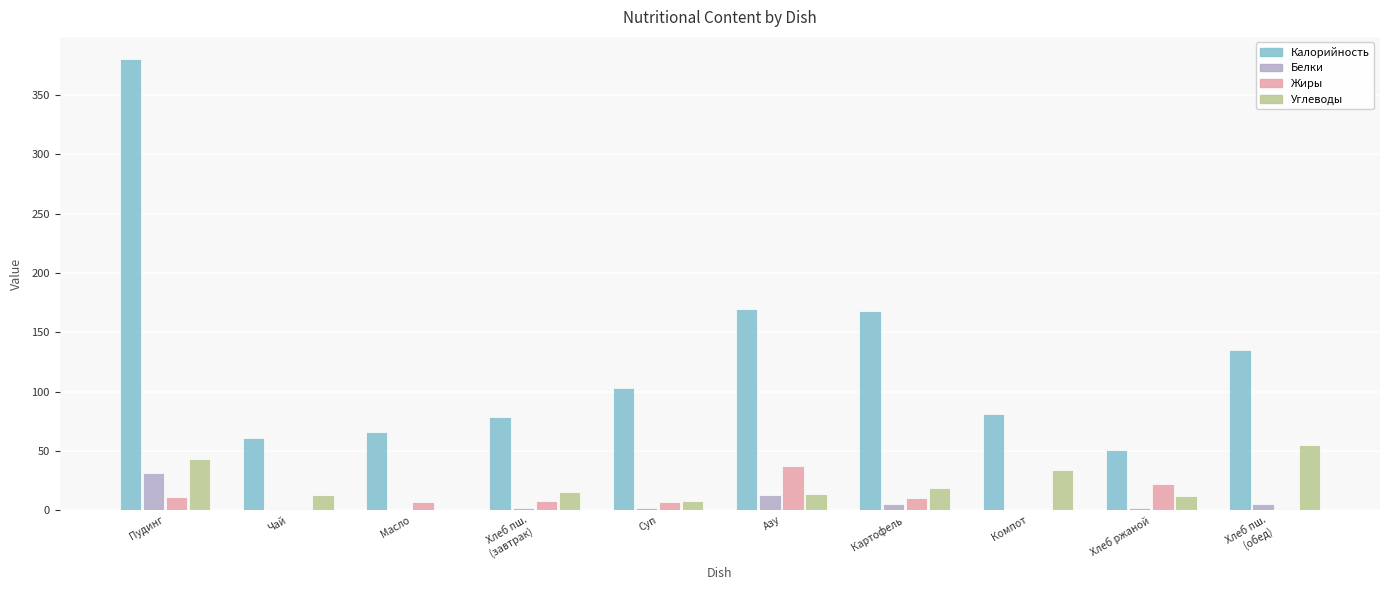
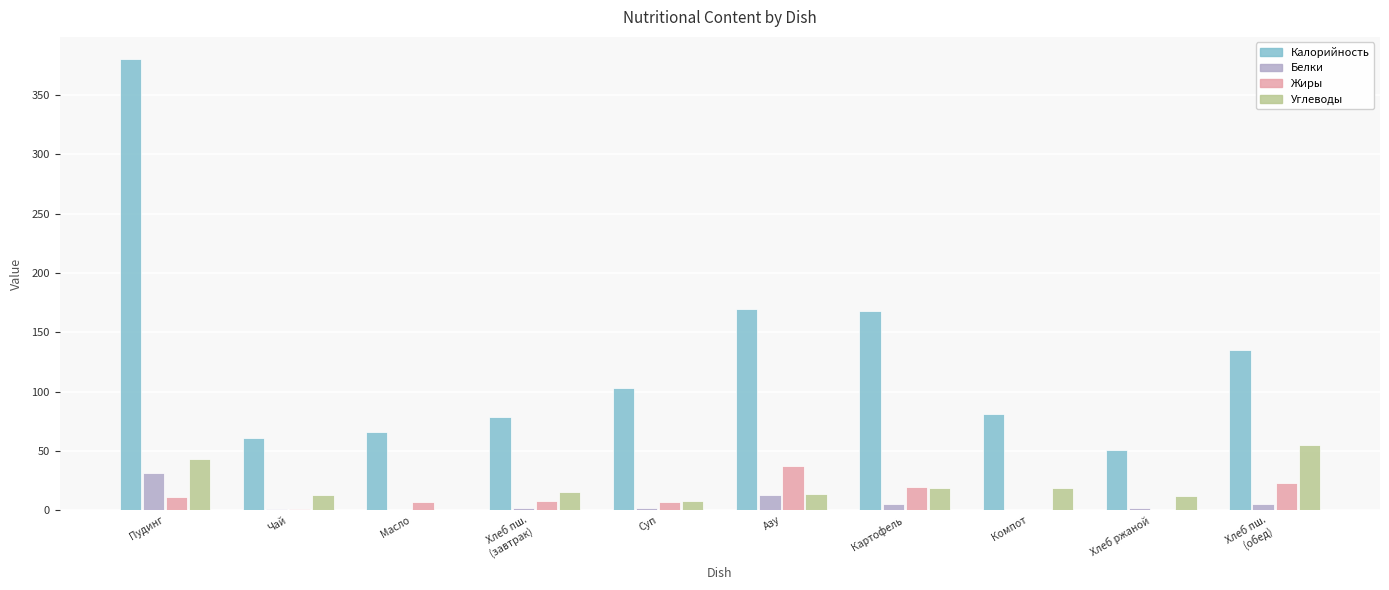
Жиры, Картофель: 10 -> 20
Углеводы, Компот: 34 -> 19
Жиры, Хлеб ржаной: 22 -> 0
Жиры, Хлеб пш. (обед): 1 -> 23
